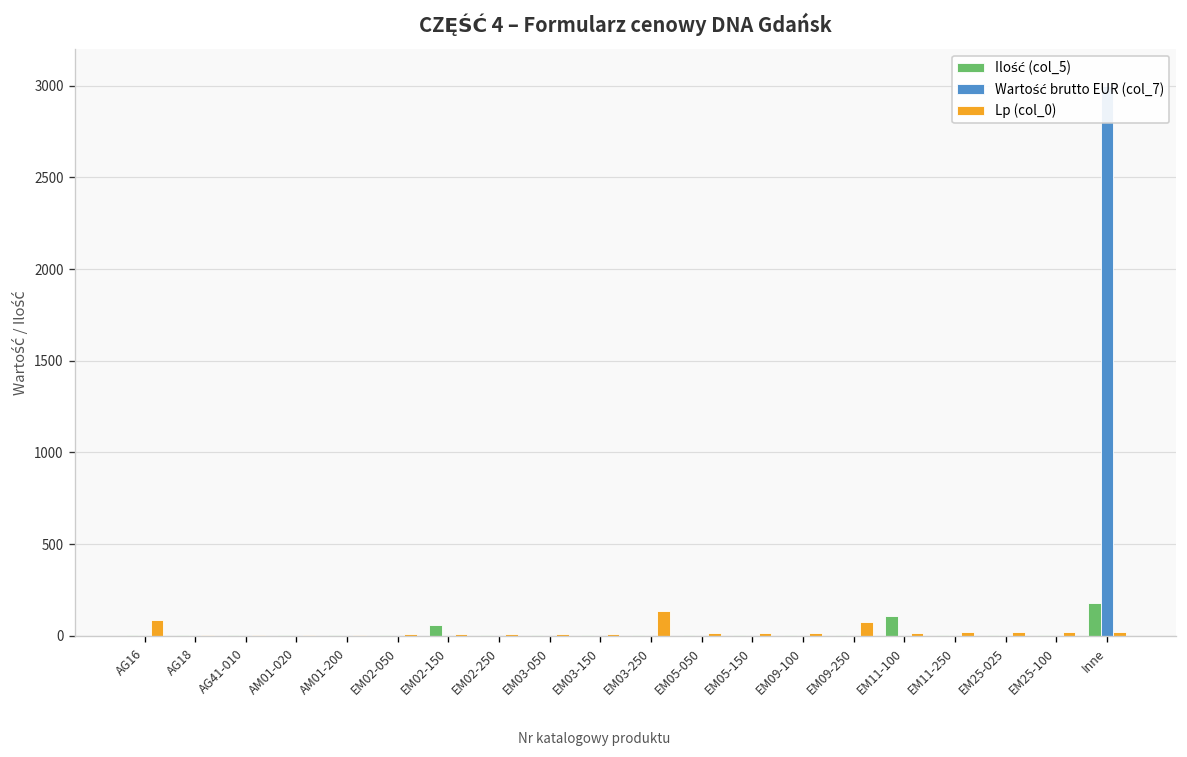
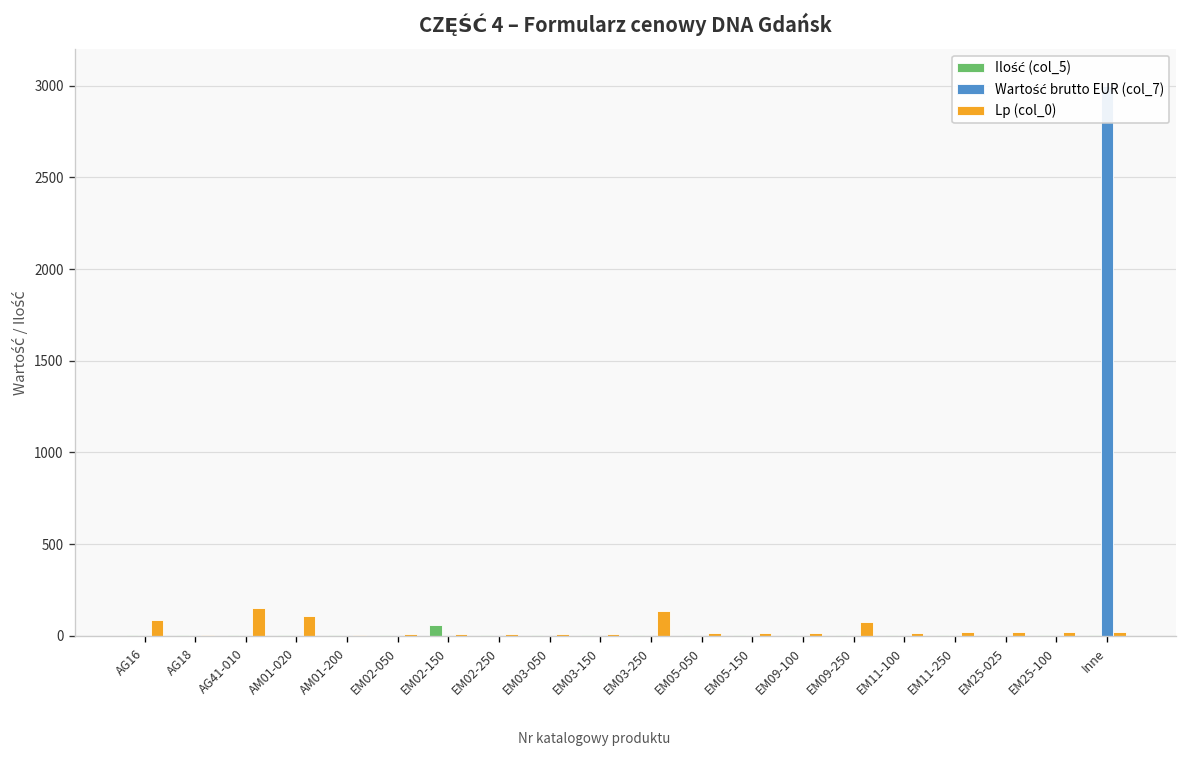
Lp (col_0), AG41-010: 0 -> 150
Lp (col_0), AM01-020: 0 -> 110
Ilość (col_5), EM11-100: 110 -> 0
Ilość (col_5), Inne: 180 -> 0
